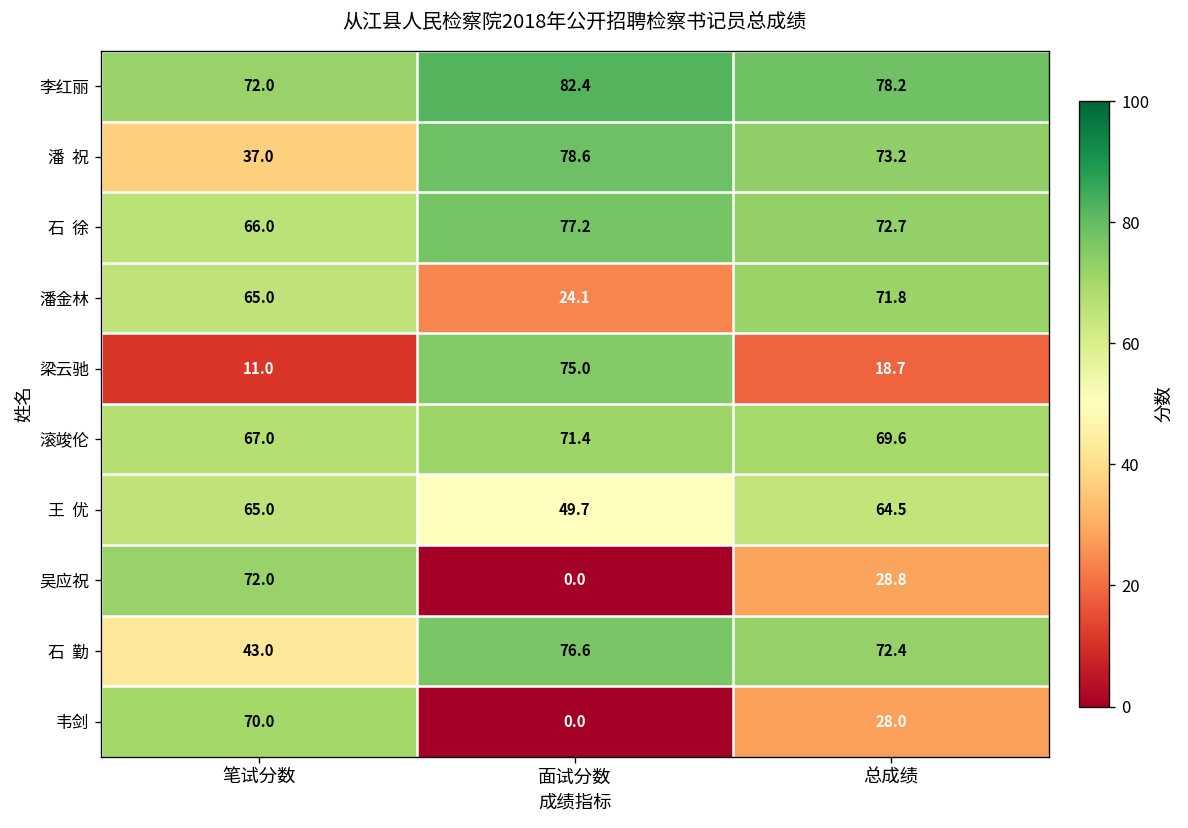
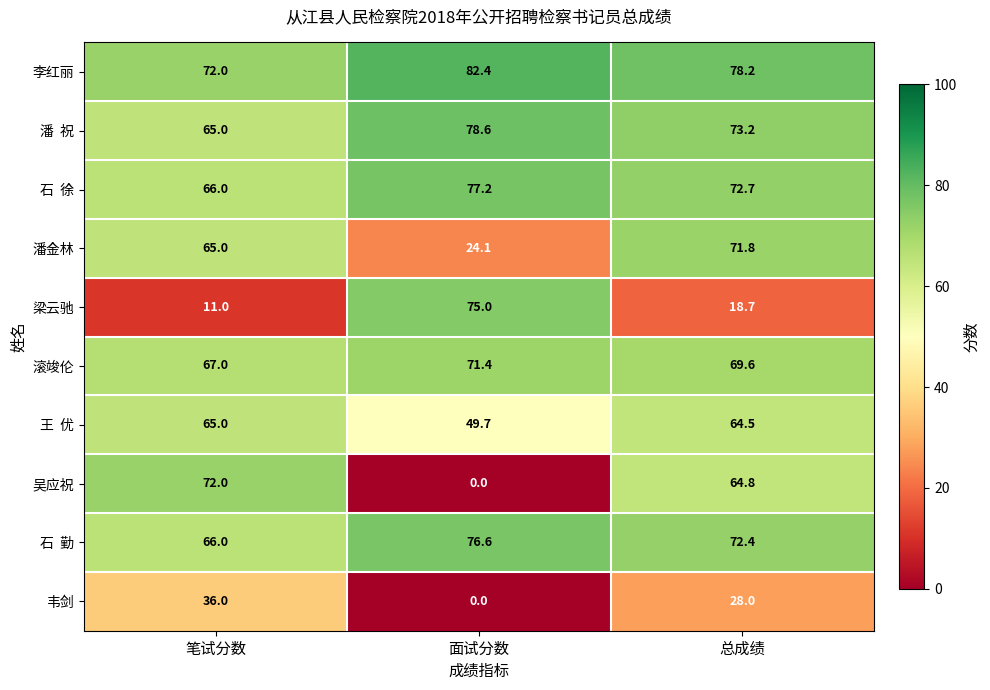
潘 祝, 笔试分数: 37.0 -> 65.0
吴应祝, 总成绩: 28.8 -> 64.8
石 勤, 笔试分数: 43.0 -> 66.0
韦剑, 笔试分数: 70.0 -> 36.0
